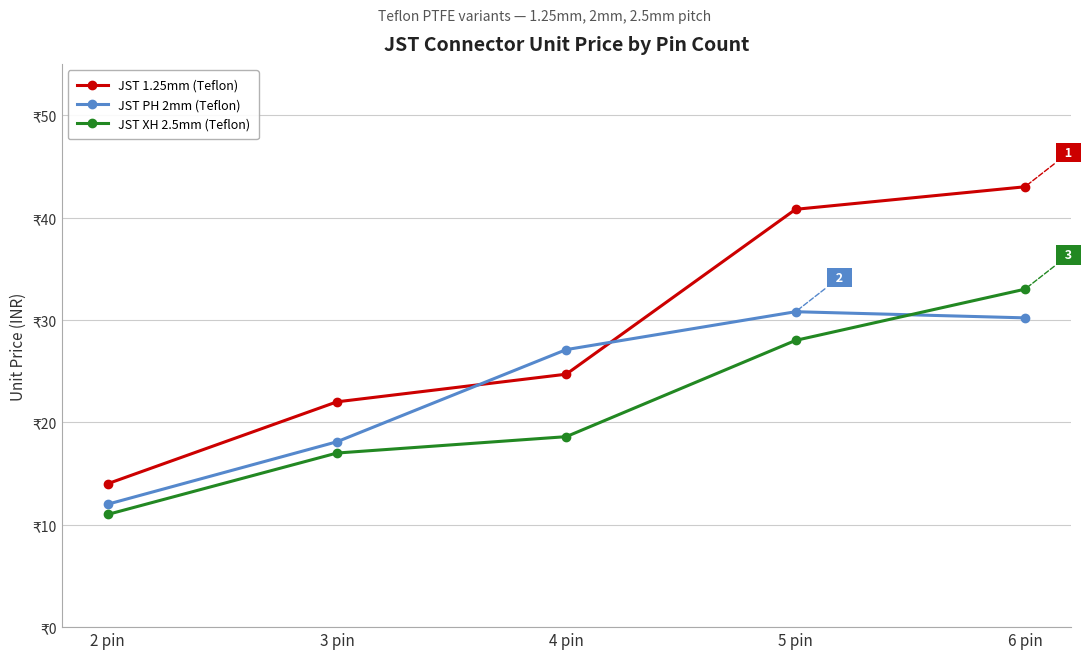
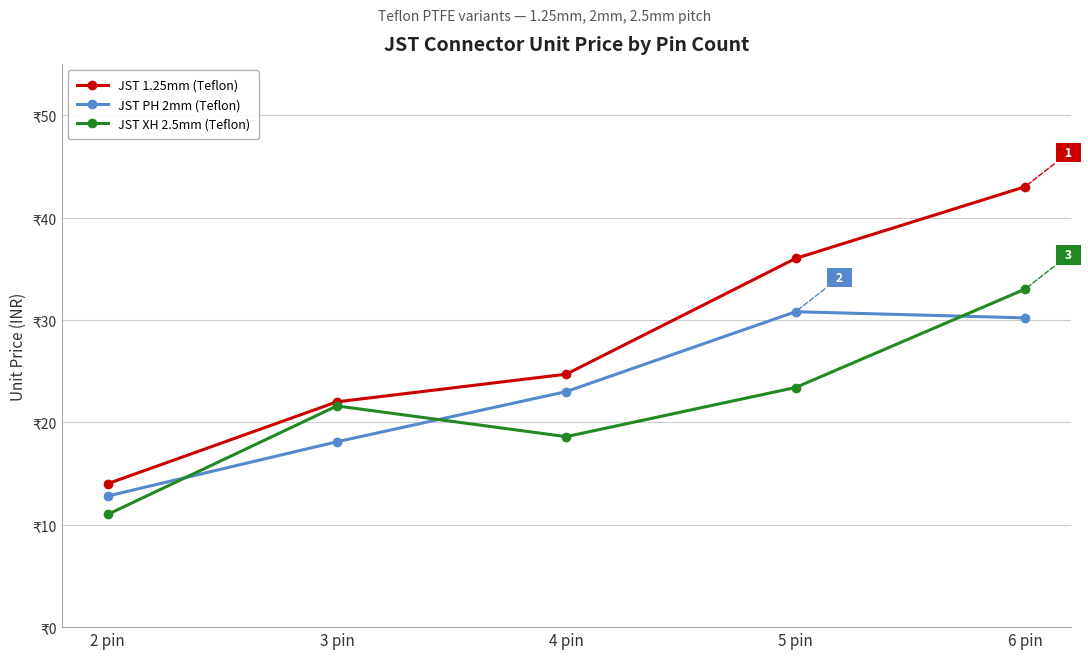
JST PH 2mm (Teflon), 2 pin: ₹12.0 -> ₹12.8
JST XH 2.5mm (Teflon), 3 pin: ₹17.0 -> ₹21.6
JST PH 2mm (Teflon), 4 pin: ₹27.1 -> ₹23.0
JST 1.25mm (Teflon), 5 pin: ₹40.8 -> ₹36.0
JST XH 2.5mm (Teflon), 5 pin: ₹28.0 -> ₹23.4
